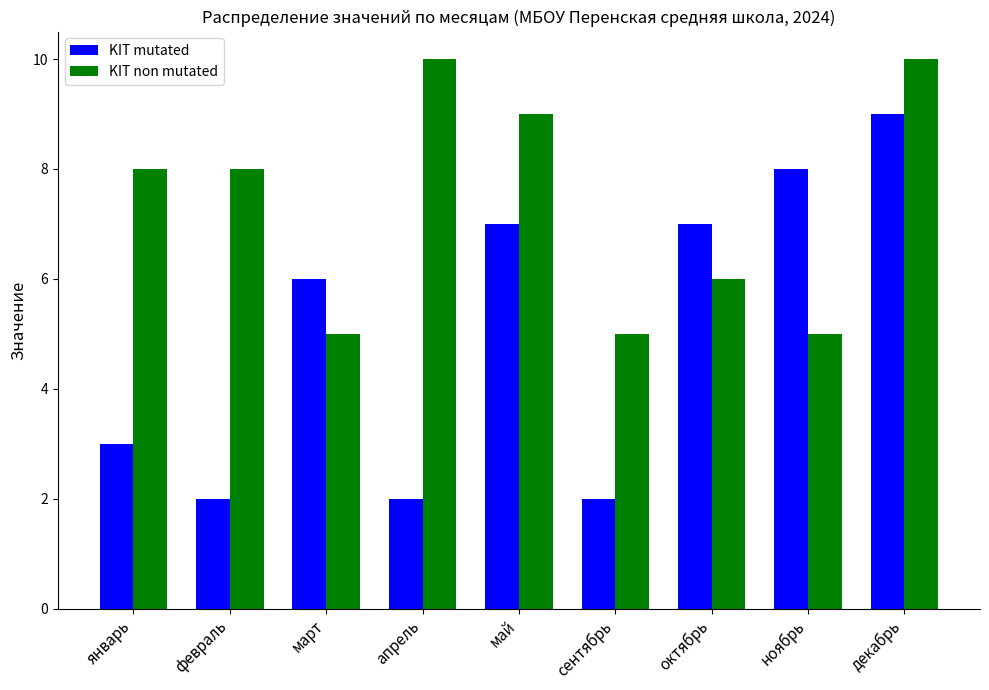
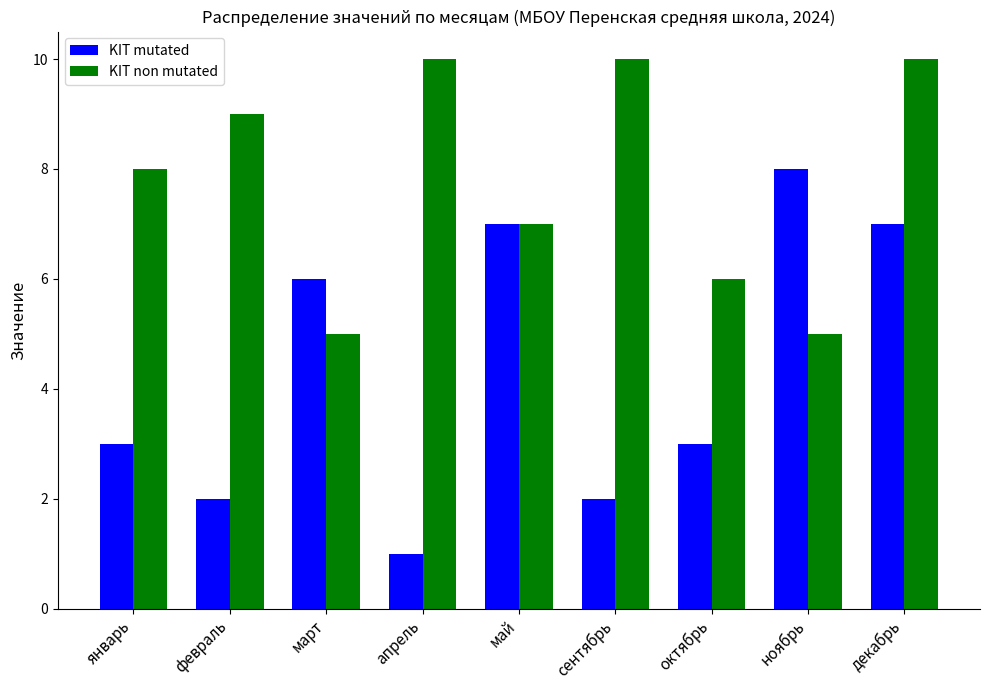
KIT non mutated, февраль: 8 -> 9
KIT mutated, апрель: 2 -> 1
KIT non mutated, май: 9 -> 7
KIT non mutated, сентябрь: 5 -> 10
KIT mutated, октябрь: 7 -> 3
KIT mutated, декабрь: 9 -> 7
